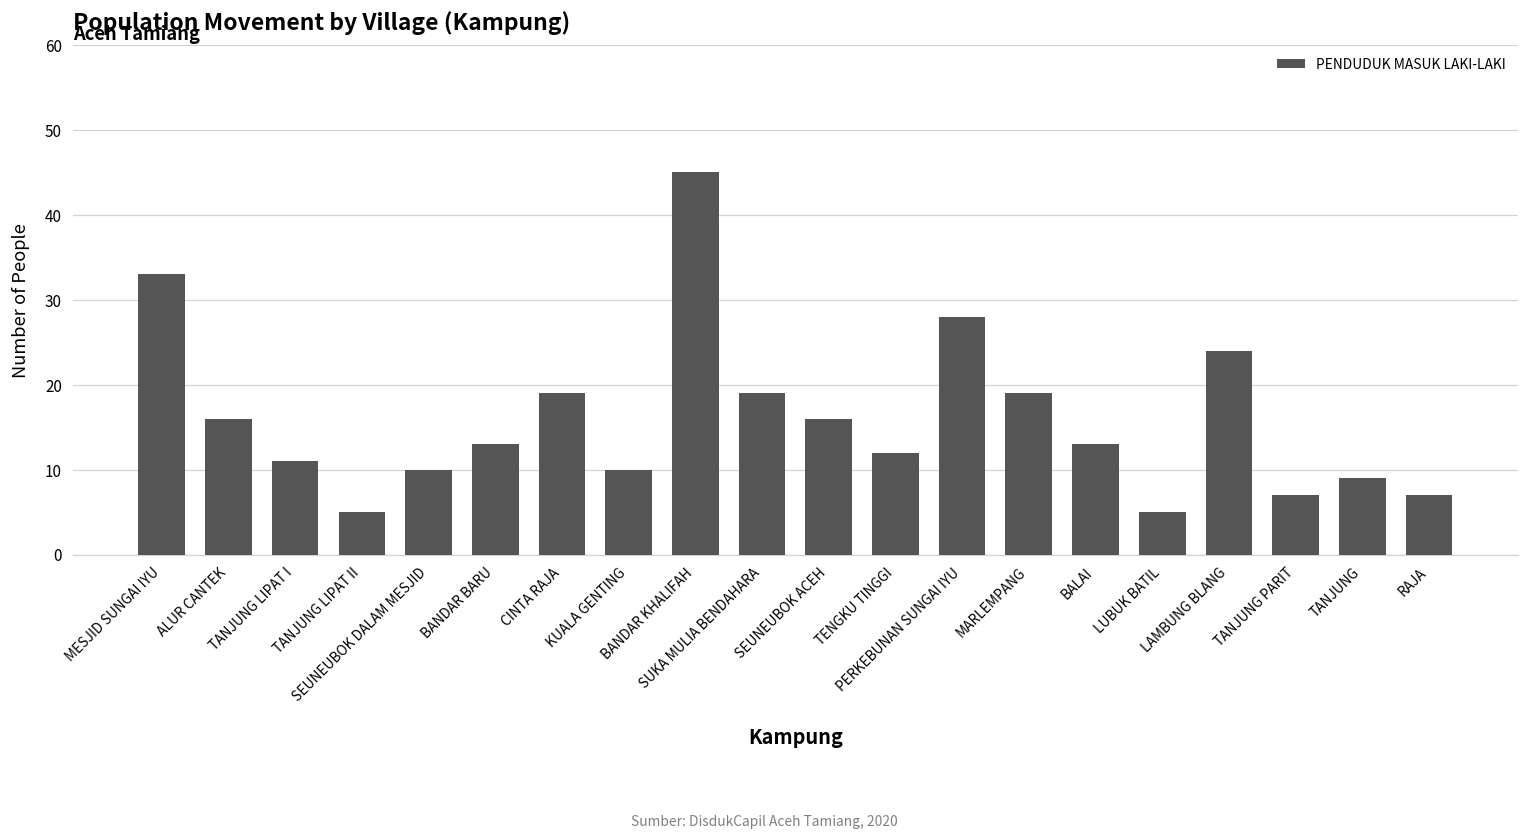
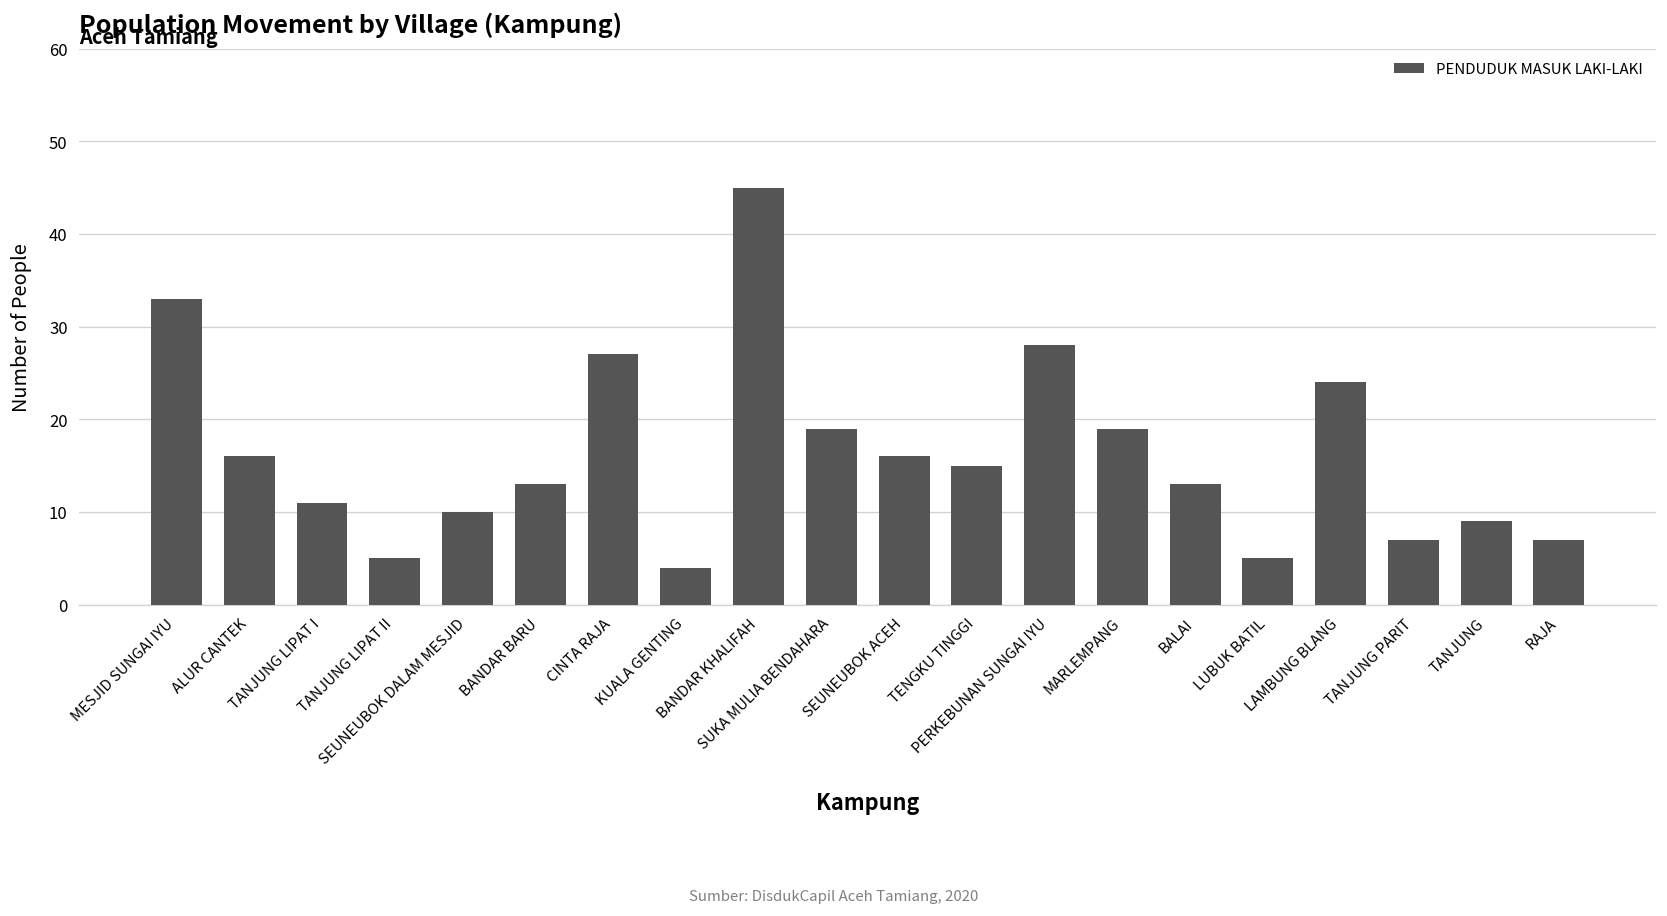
CINTA RAJA: 19 -> 27
KUALA GENTING: 10 -> 4
TENGKU TINGGI: 12 -> 15
